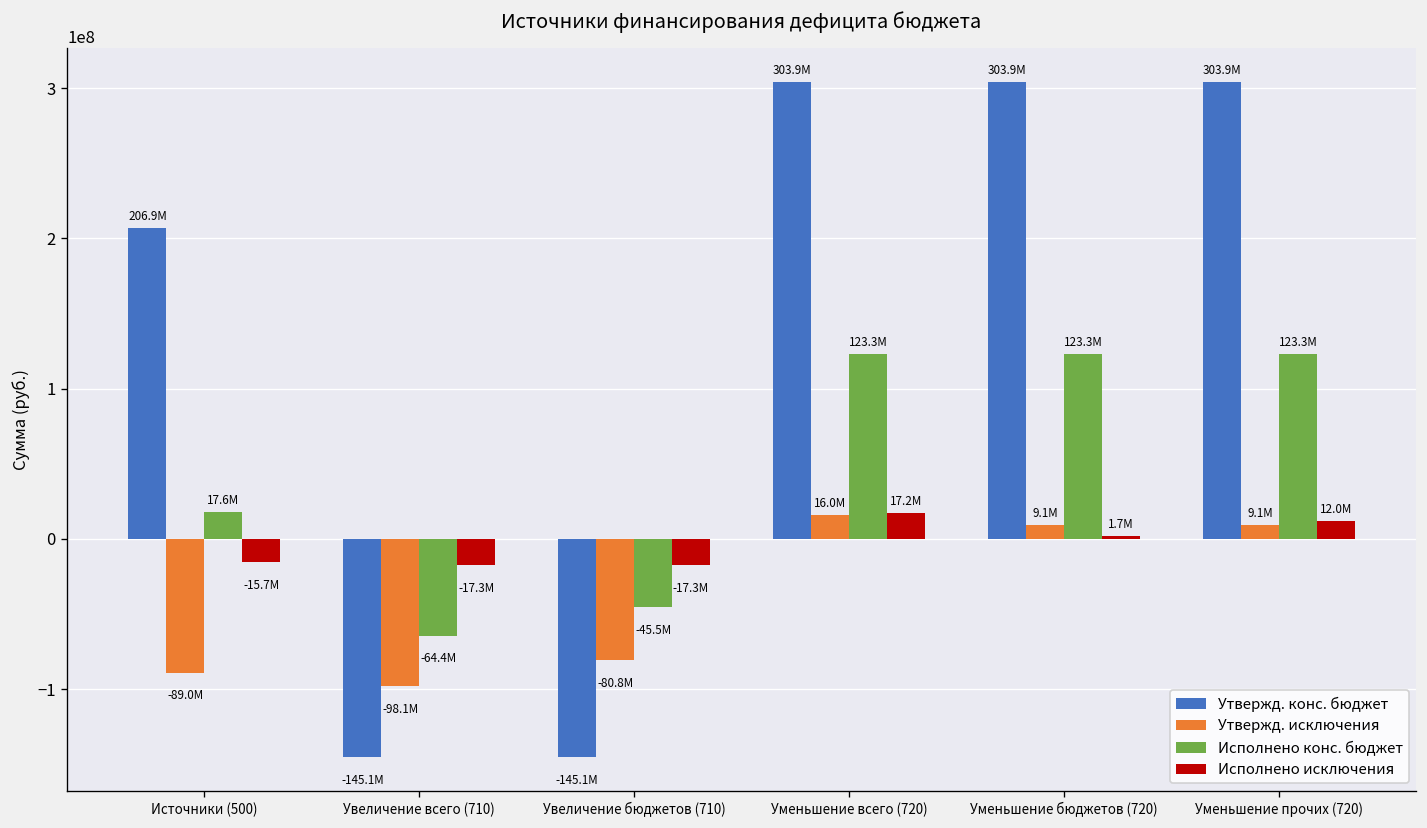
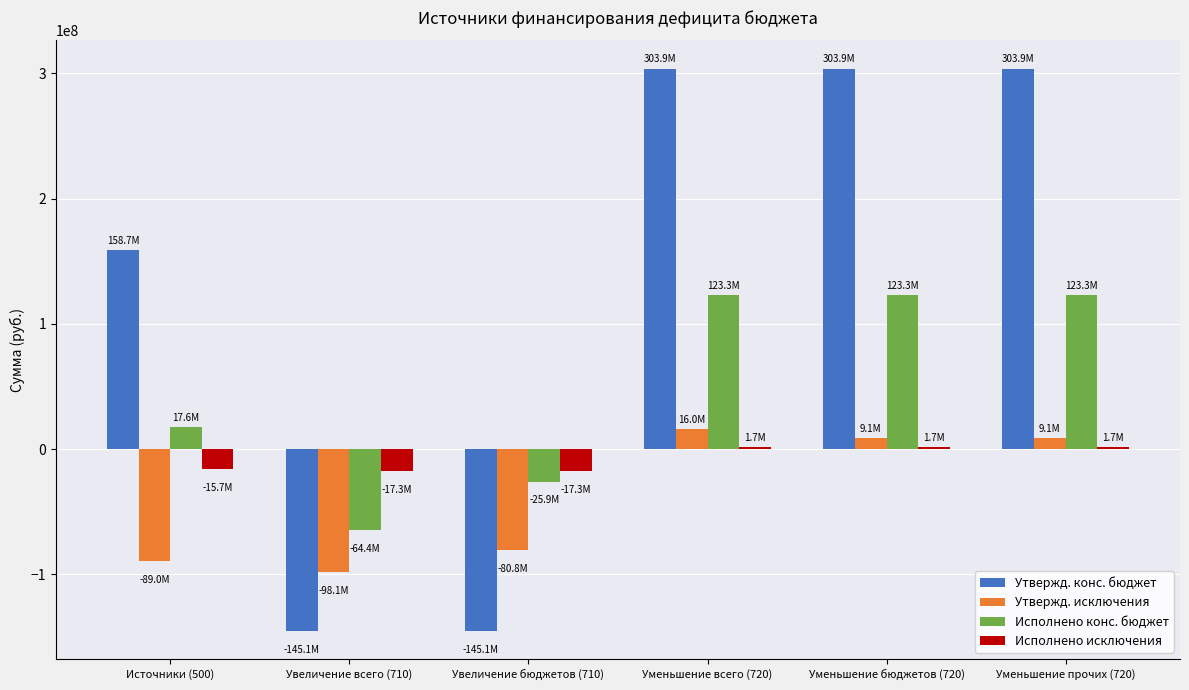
Утвержд. конс. бюджет, Источники (500): 206.9M -> 158.7M
Исполнено конс. бюджет, Увеличение бюджетов (710): -45.5M -> -25.9M
Исполнено исключения, Уменьшение всего (720): 17.2M -> 1.7M
Исполнено исключения, Уменьшение прочих (720): 12.0M -> 1.7M
